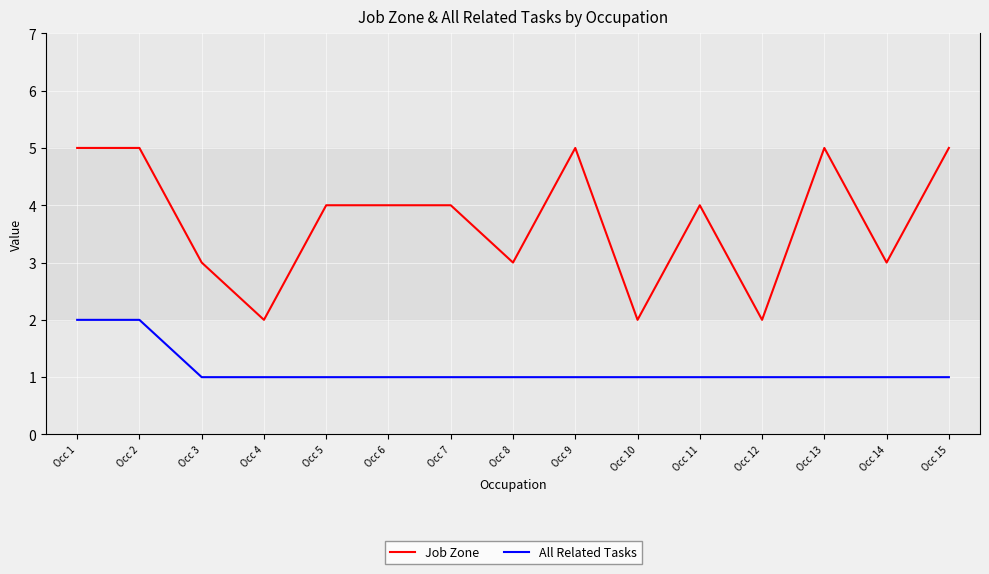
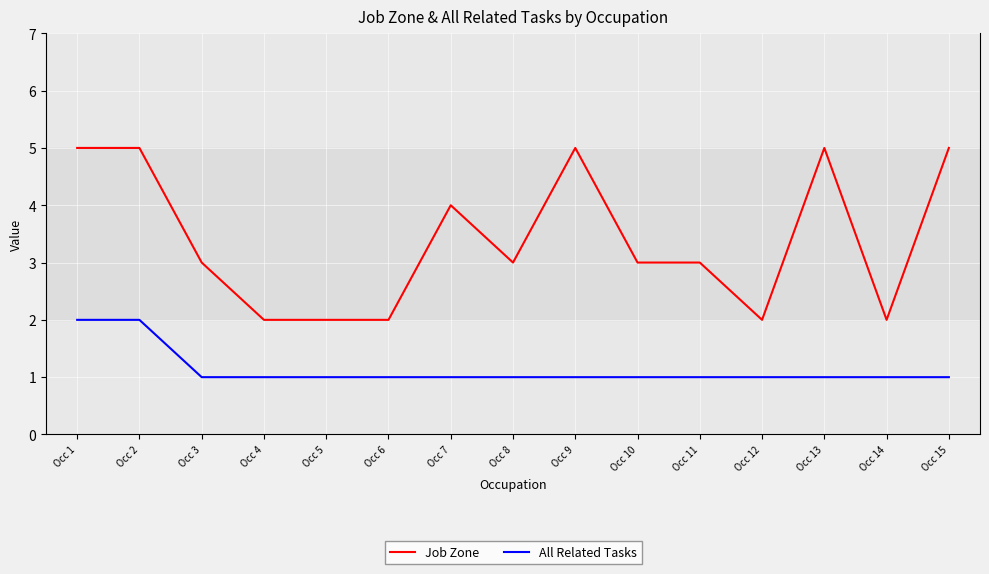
Job Zone, Occ 5: 4 -> 2
Job Zone, Occ 6: 4 -> 2
Job Zone, Occ 10: 2 -> 3
Job Zone, Occ 11: 4 -> 3
Job Zone, Occ 14: 3 -> 2
